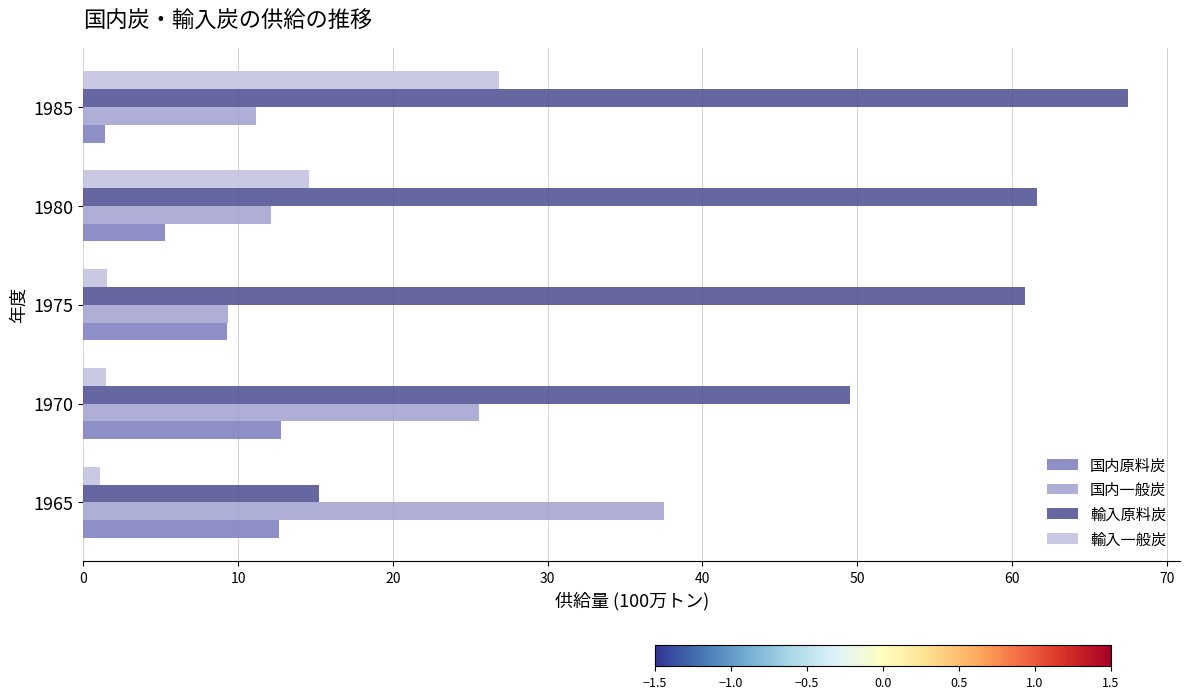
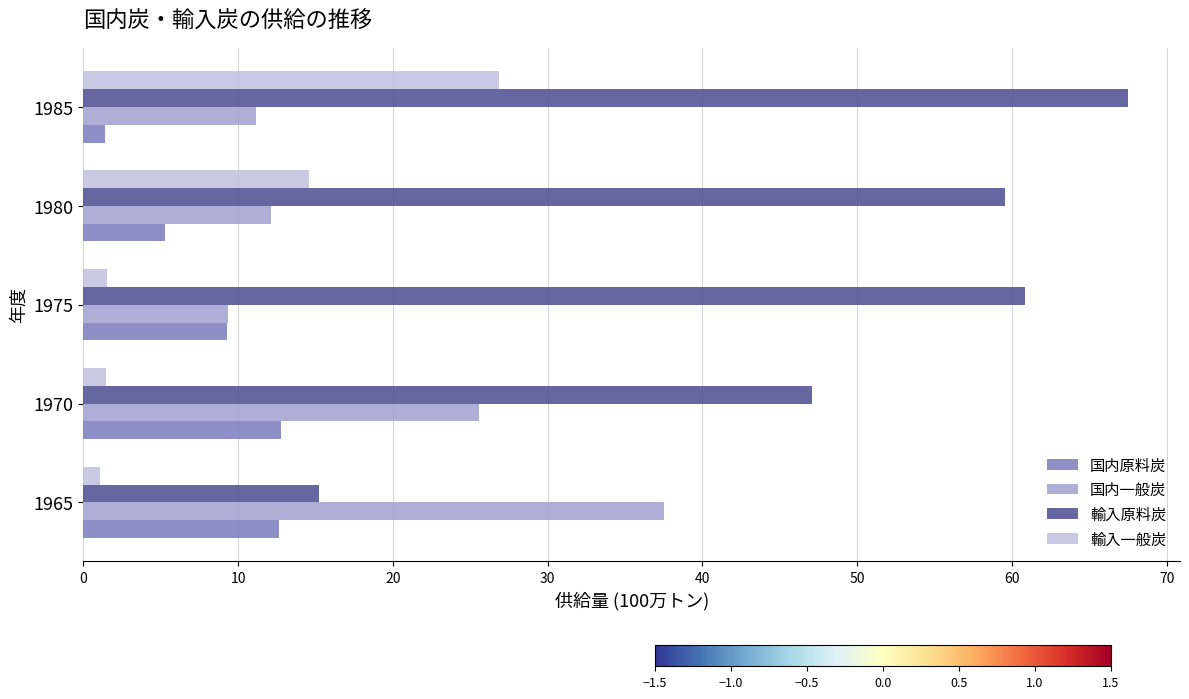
輸入原料炭, 1980: 61.6 -> 59.6
輸入原料炭, 1970: 49.5 -> 47.1
